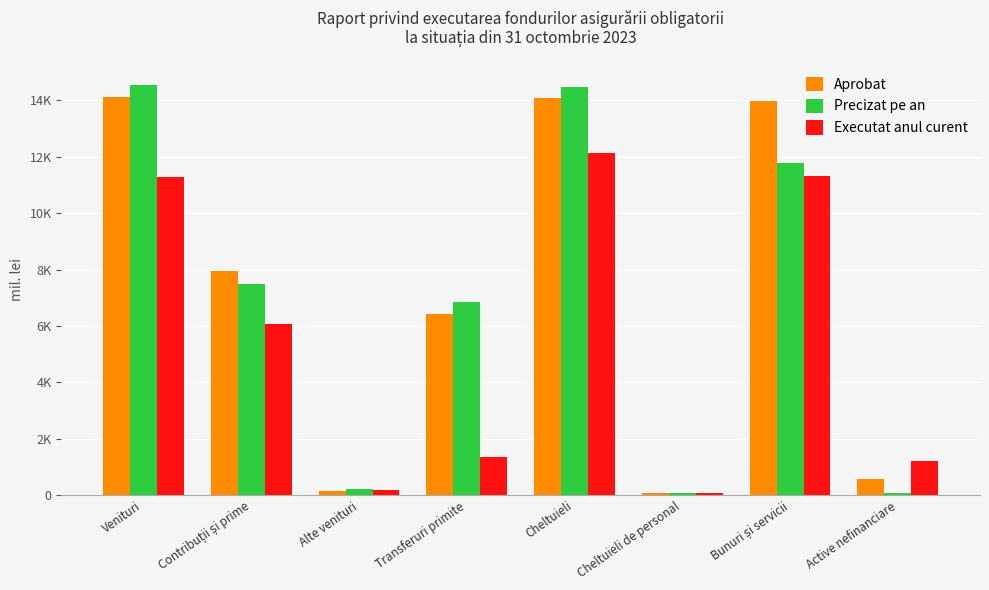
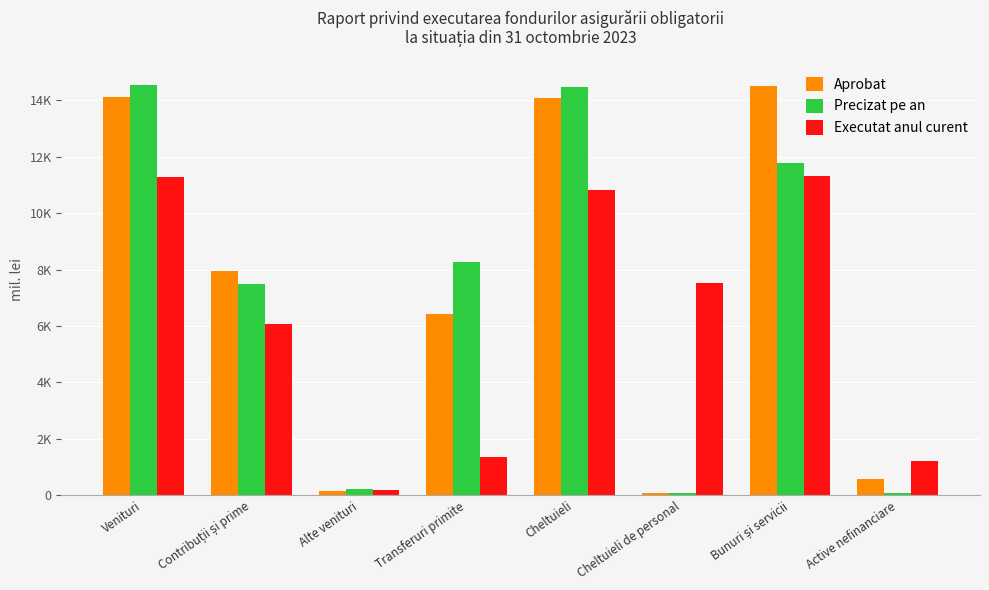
Precizat pe an, Transferuri primite: 6900 -> 8300
Executat anul curent, Cheltuieli: 12100 -> 10800
Executat anul curent, Cheltuieli de personal: 100 -> 7500
Aprobat, Bunuri și servicii: 14000 -> 14500
